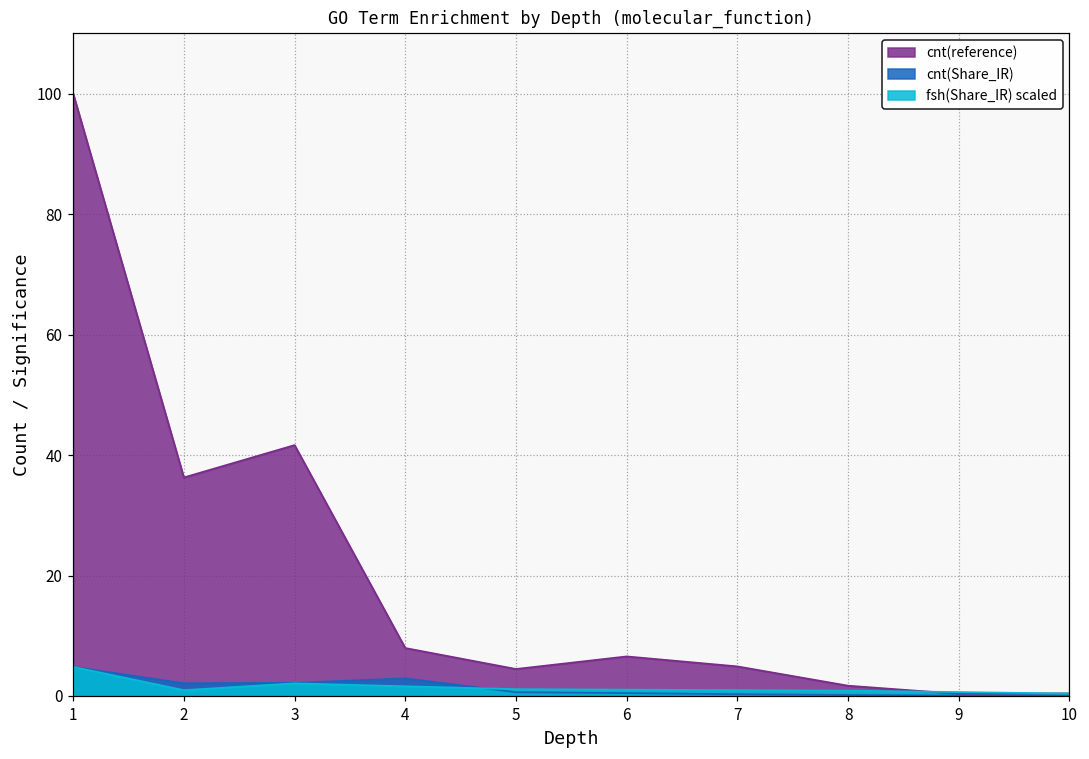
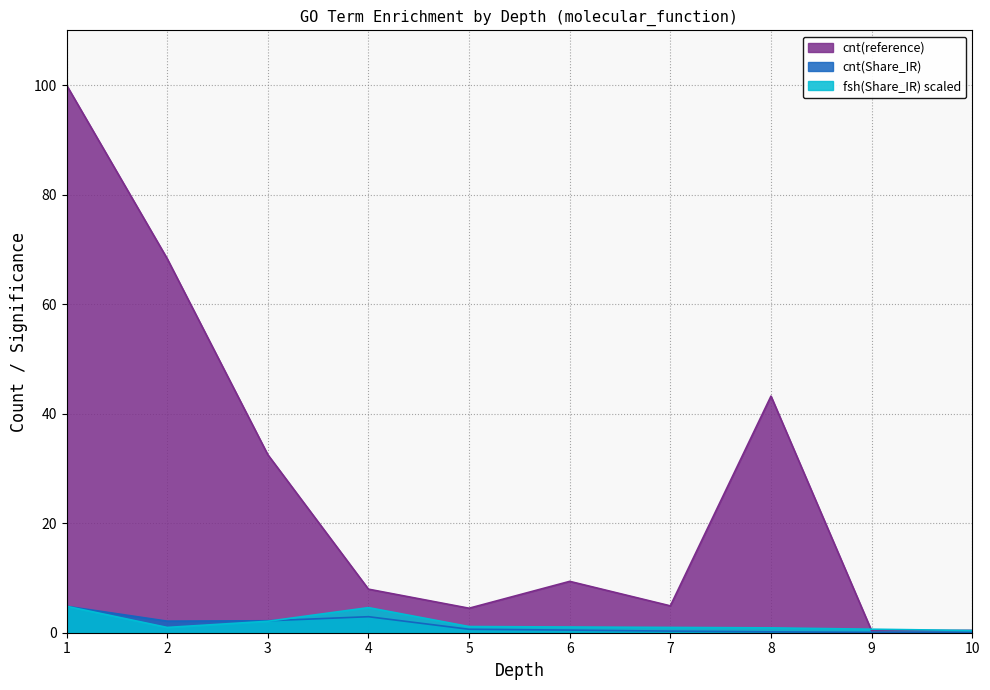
cnt(reference), 2: 36 -> 68
cnt(reference), 3: 42 -> 33
fsh(Share_IR) scaled, 4: 2 -> 5
cnt(reference), 6: 7 -> 9
cnt(reference), 8: 2 -> 43
